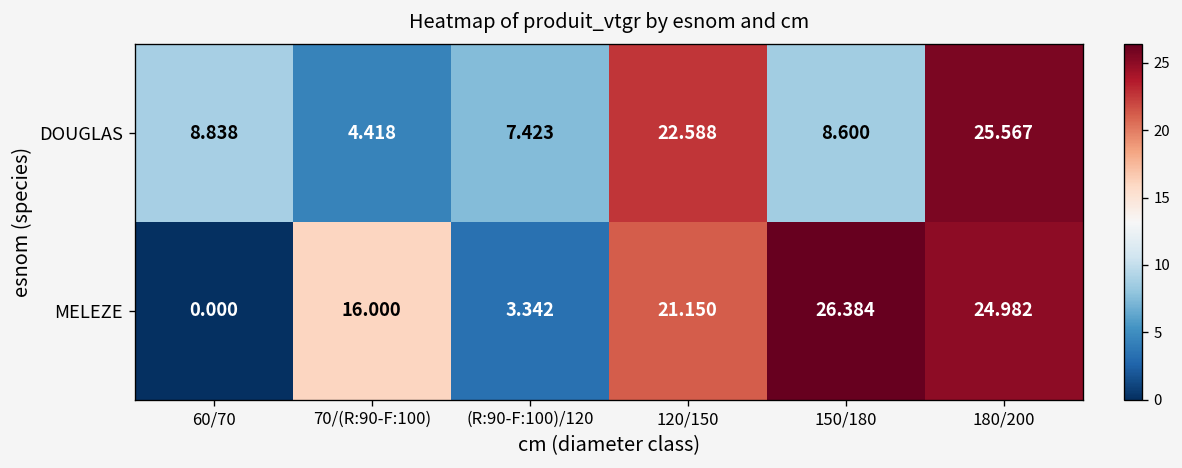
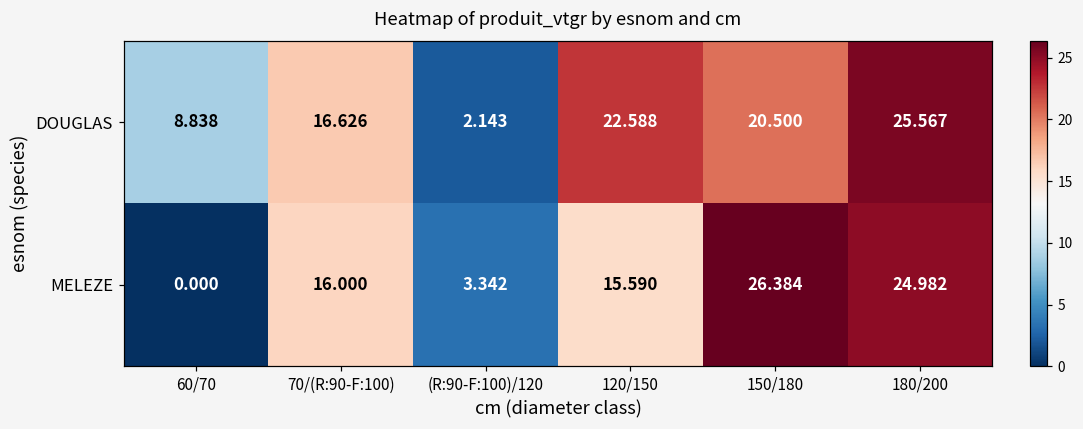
DOUGLAS, 70/(R:90-F:100): 4.418 -> 16.626
DOUGLAS, (R:90-F:100)/120: 7.423 -> 2.143
DOUGLAS, 150/180: 8.600 -> 20.500
MELEZE, 120/150: 21.150 -> 15.590
